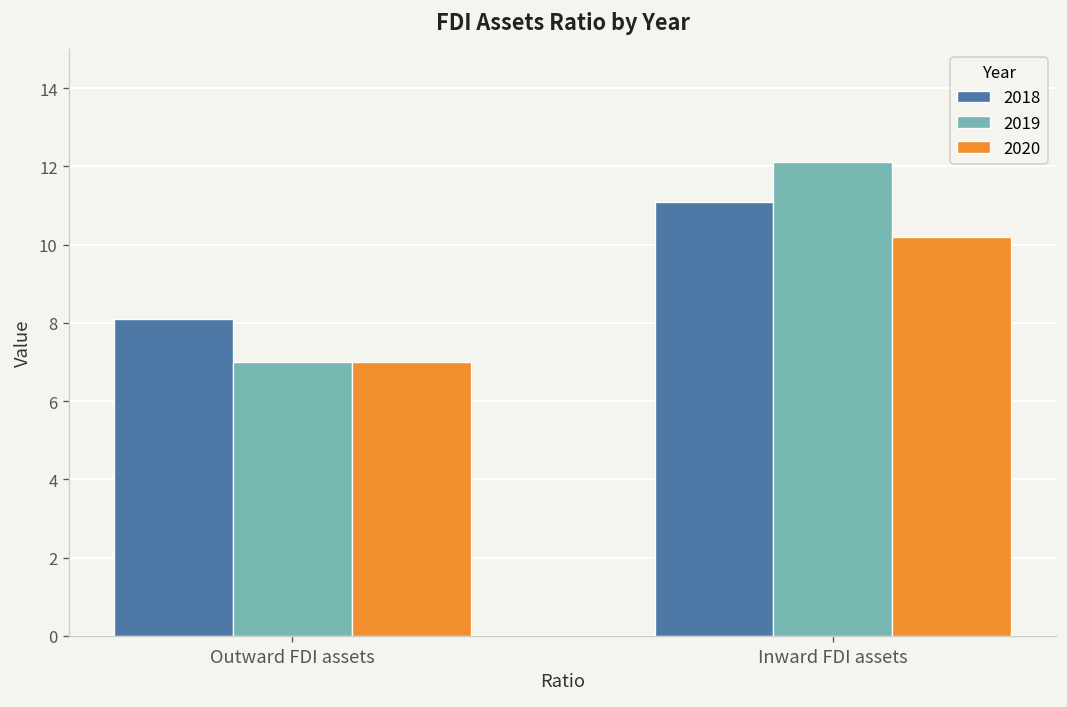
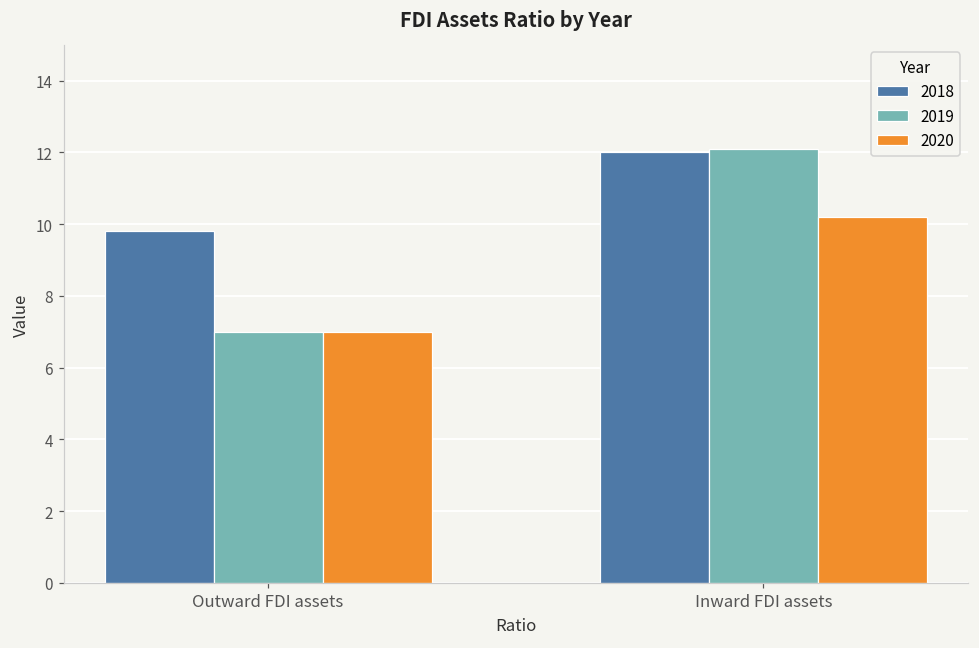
2018, Outward FDI assets: 8.1 -> 9.8
2018, Inward FDI assets: 11.1 -> 12.0
